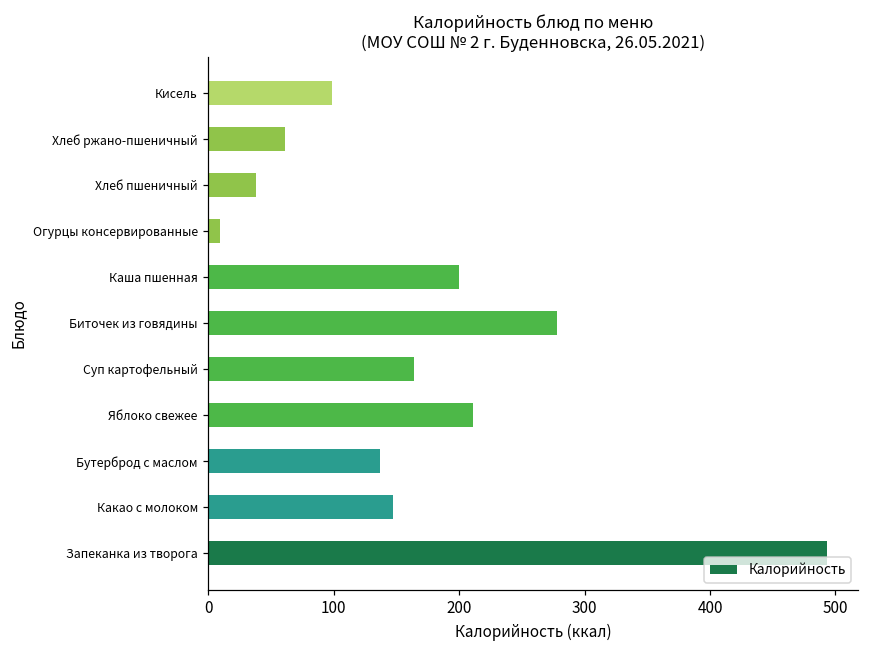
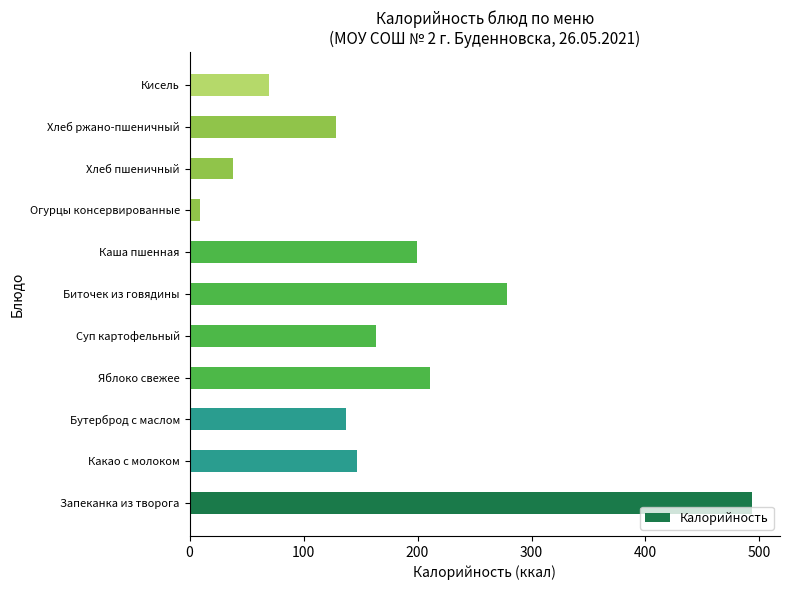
Кисель: 98 -> 70
Хлеб ржано-пшеничный: 61 -> 128
